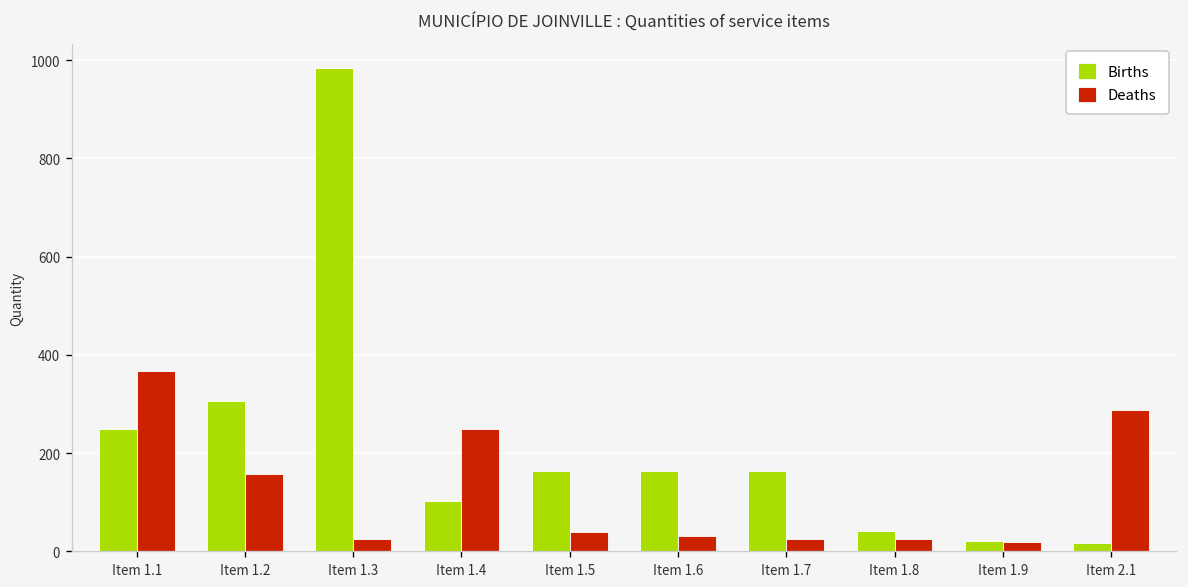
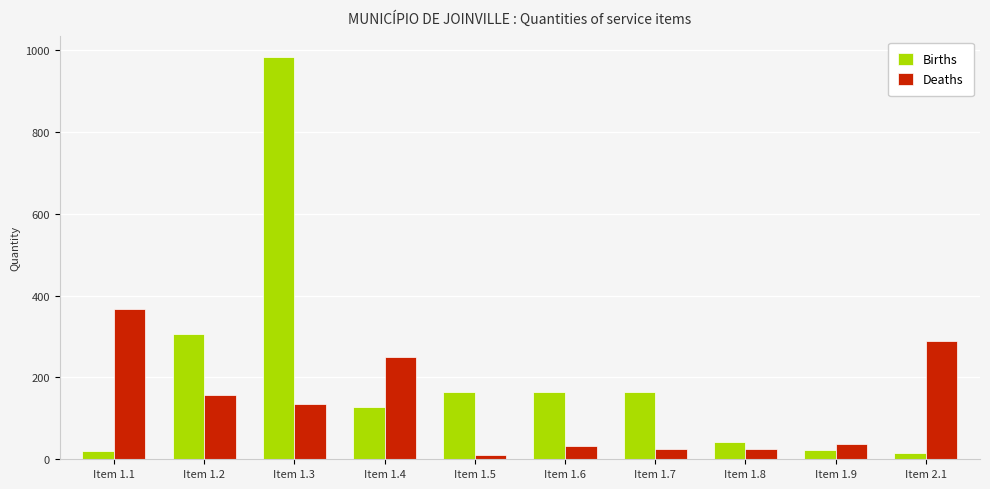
Births, Item 1.1: 250 -> 20
Deaths, Item 1.3: 30 -> 130
Births, Item 1.4: 100 -> 130
Deaths, Item 1.5: 40 -> 10
Deaths, Item 1.9: 20 -> 40
